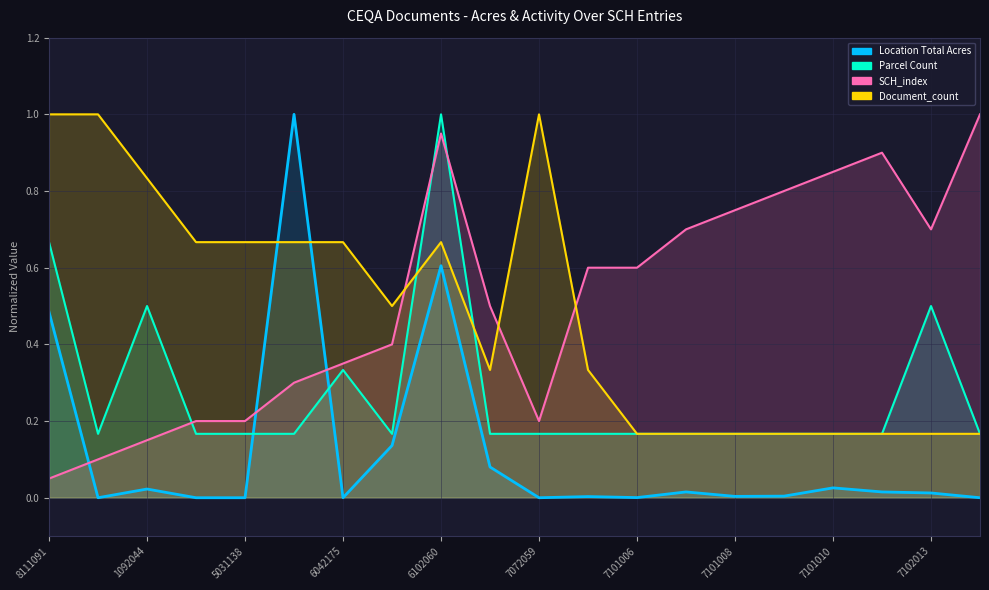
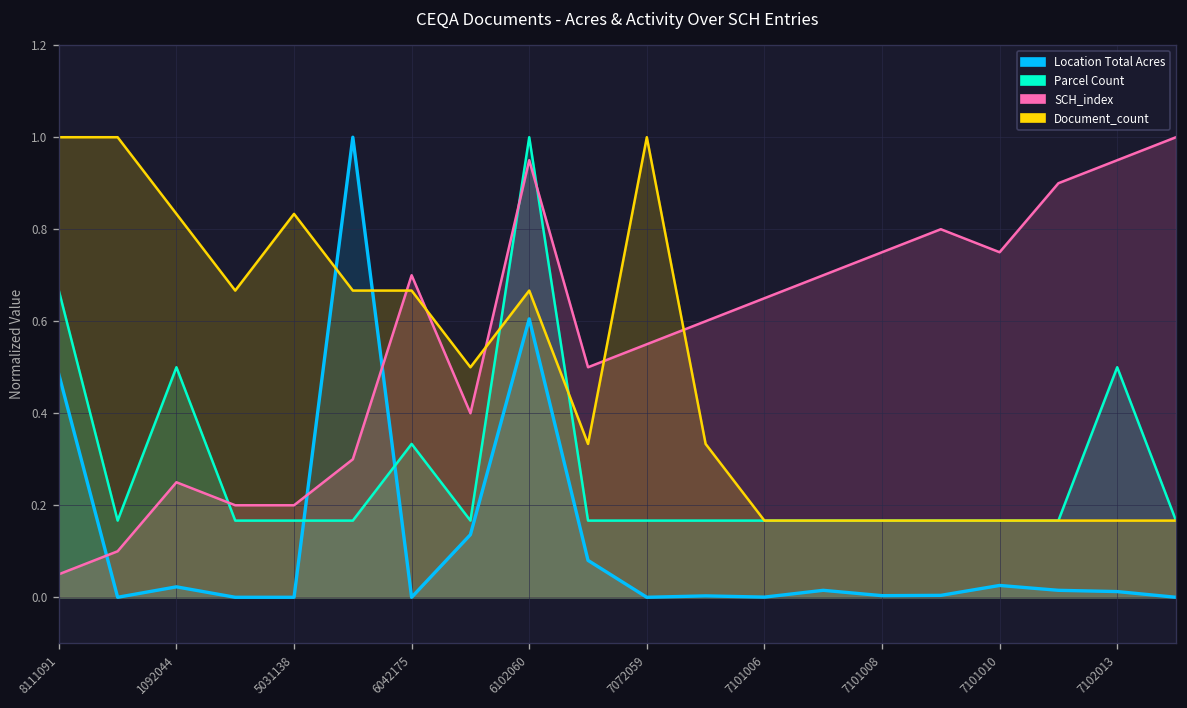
SCH_index, 1092044: 0.15 -> 0.25
Document_count, 5031138: 0.67 -> 0.83
SCH_index, 6042175: 0.35 -> 0.70
SCH_index, 7072059: 0.20 -> 0.55
SCH_index, 7101006: 0.60 -> 0.65
SCH_index, 7101010: 0.85 -> 0.75
SCH_index, 7102013: 0.70 -> 0.95
